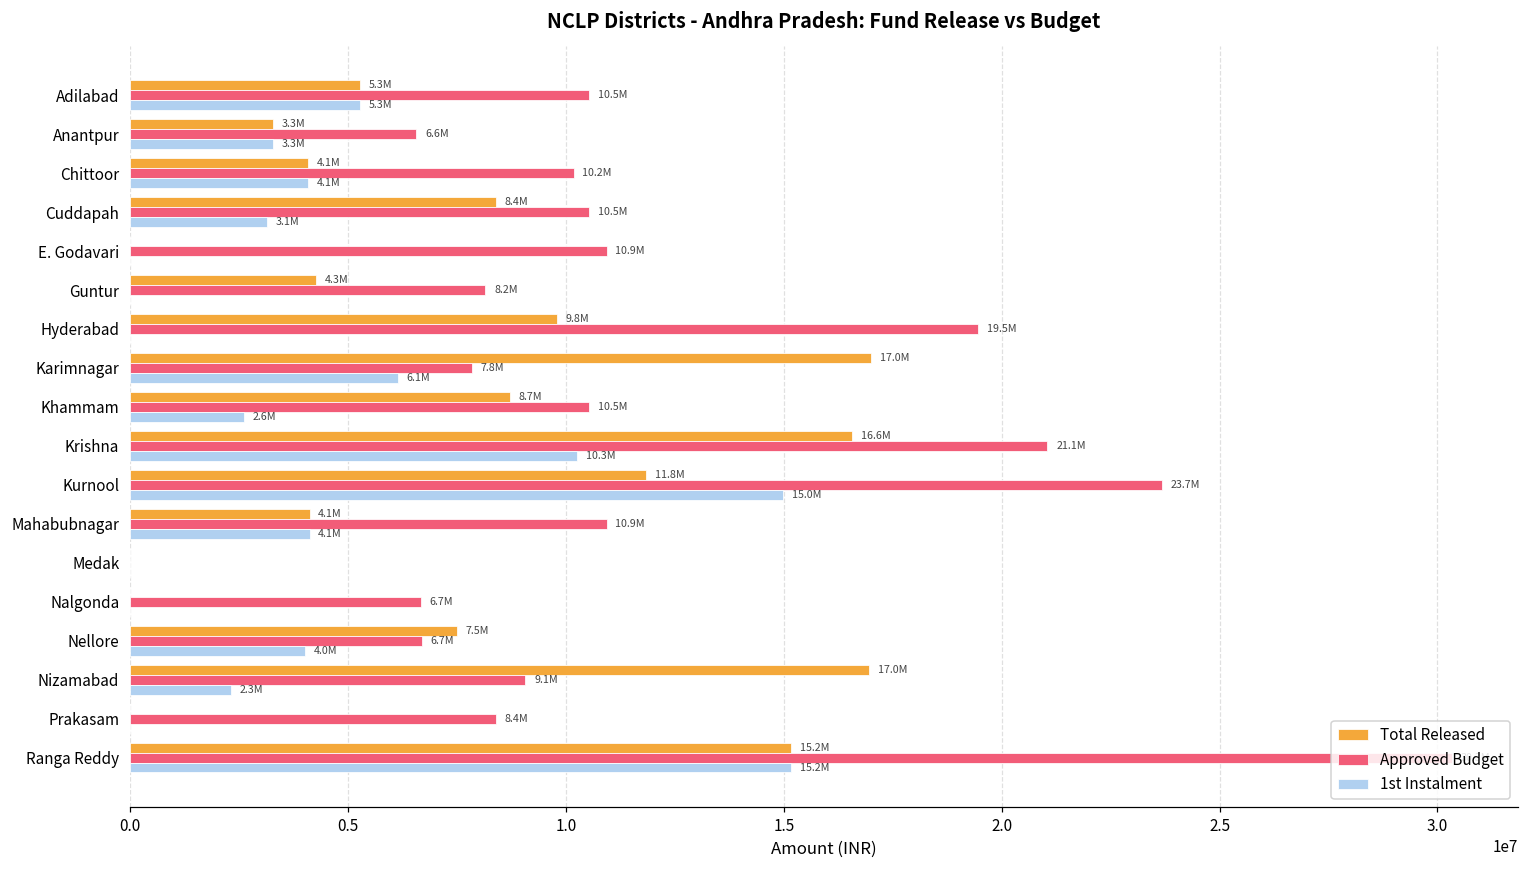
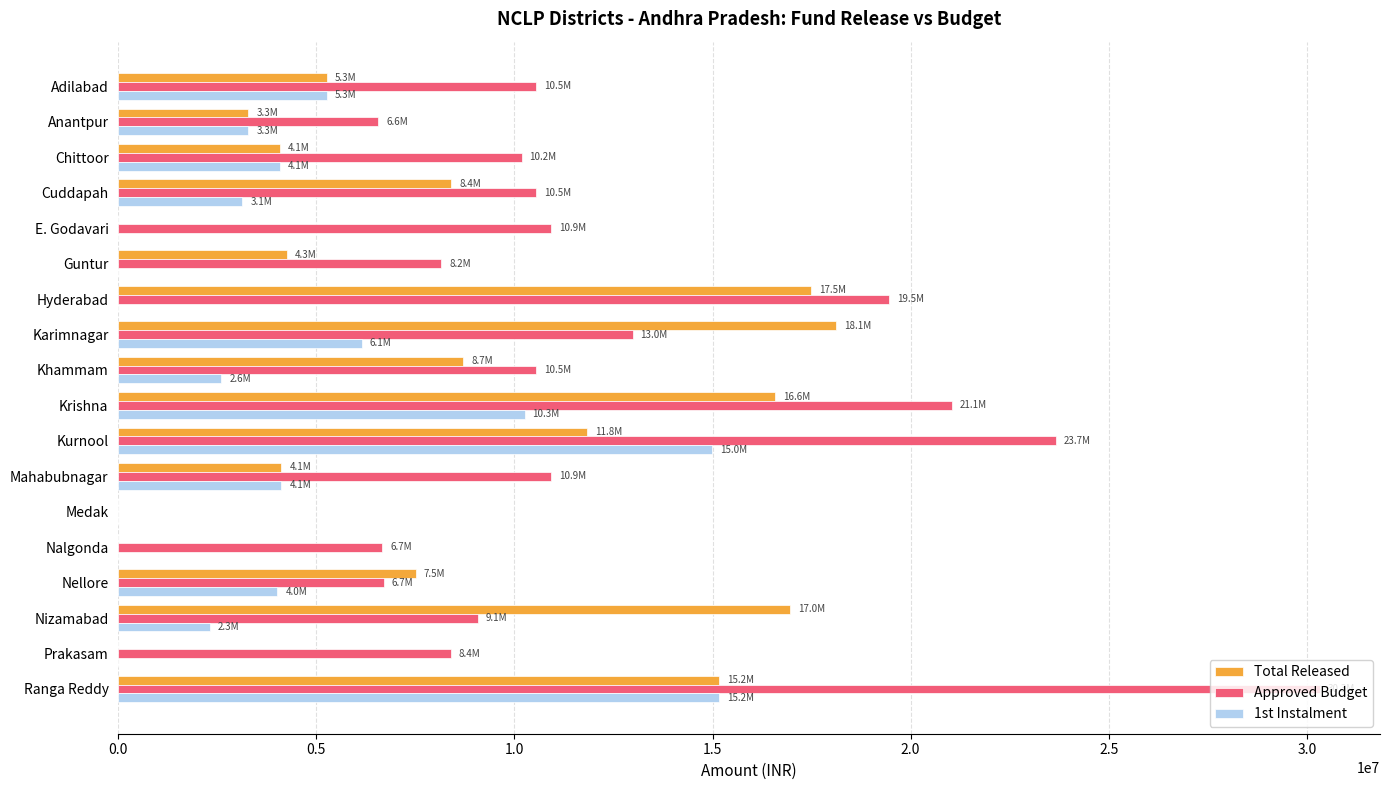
Total Released, Hyderabad: 9.8M -> 17.5M
Total Released, Karimnagar: 17.0M -> 18.1M
Approved Budget, Karimnagar: 7.8M -> 13.0M
